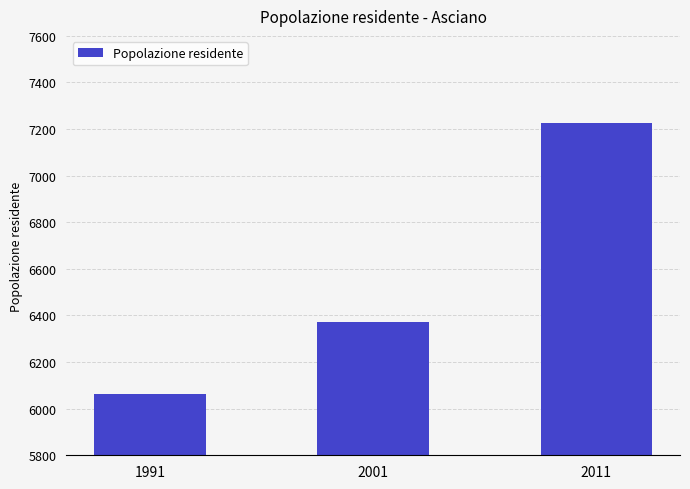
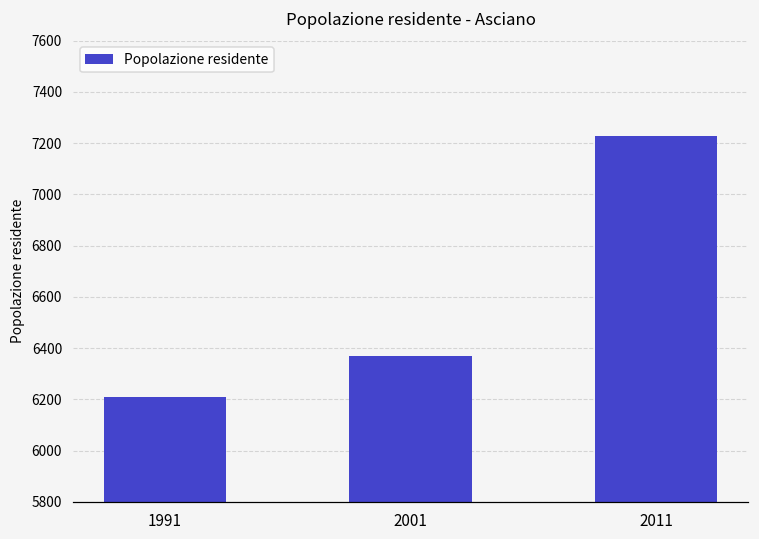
1991: 6060 -> 6210
